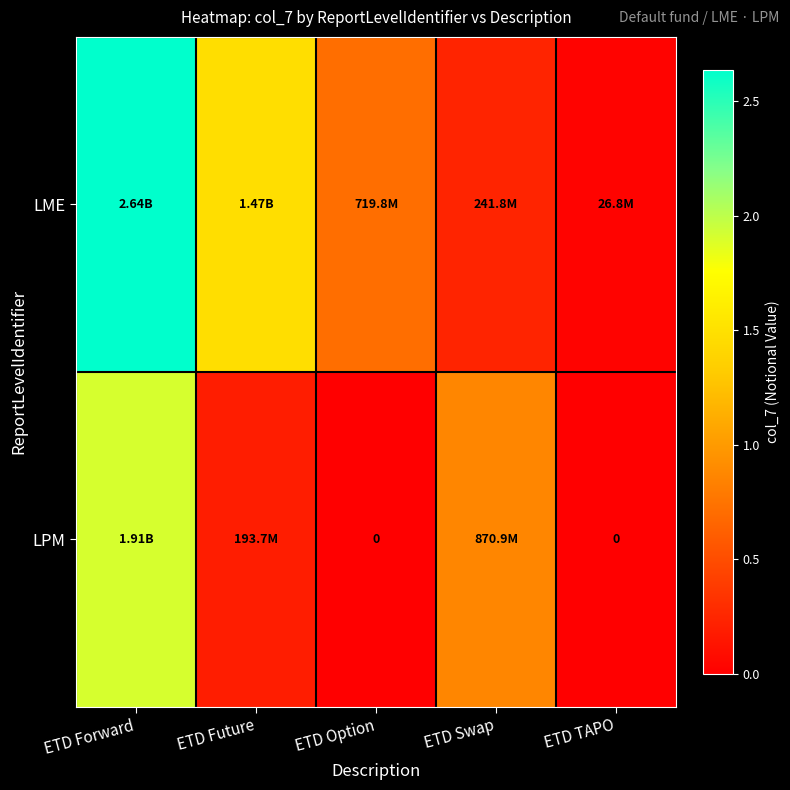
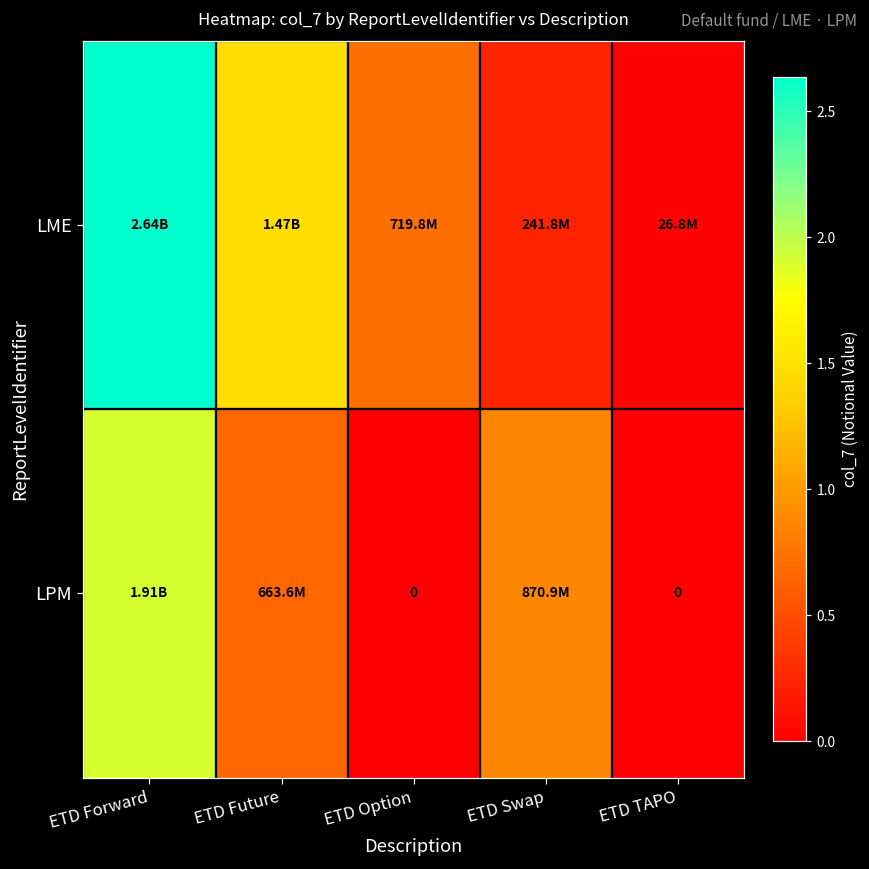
LPM, ETD Future: 193.7M -> 663.6M
